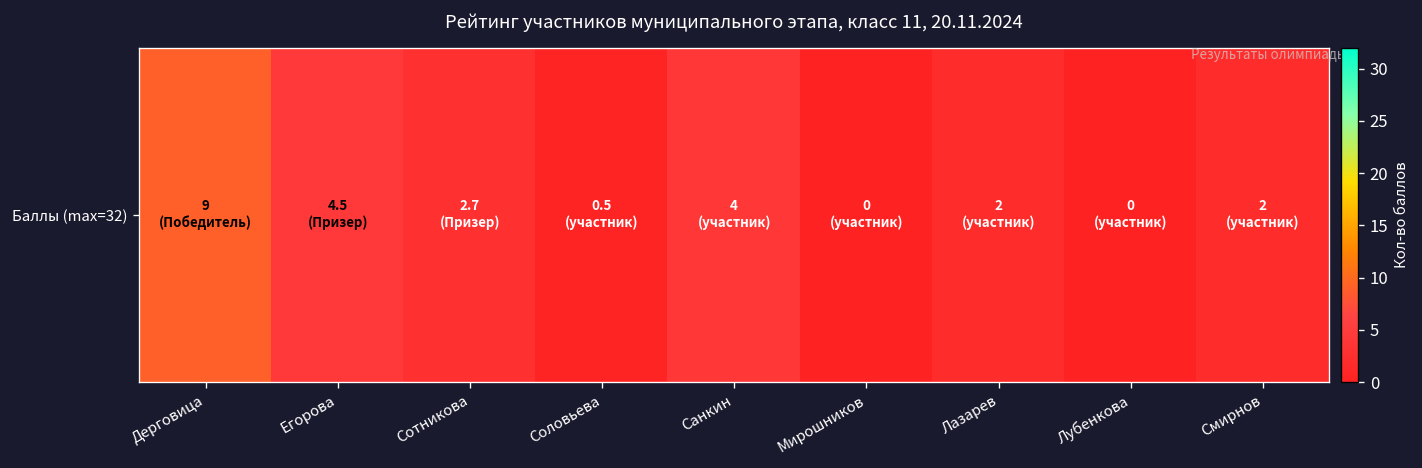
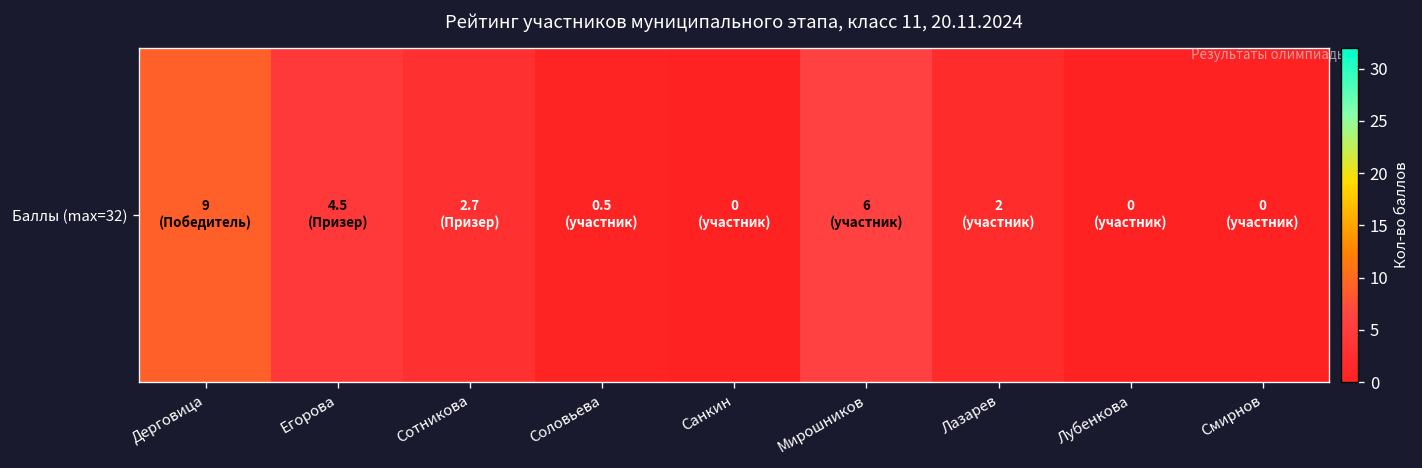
Баллы (max=32), Санкин: 4 -> 0
Баллы (max=32), Мирошников: 0 -> 6
Баллы (max=32), Смирнов: 2 -> 0
